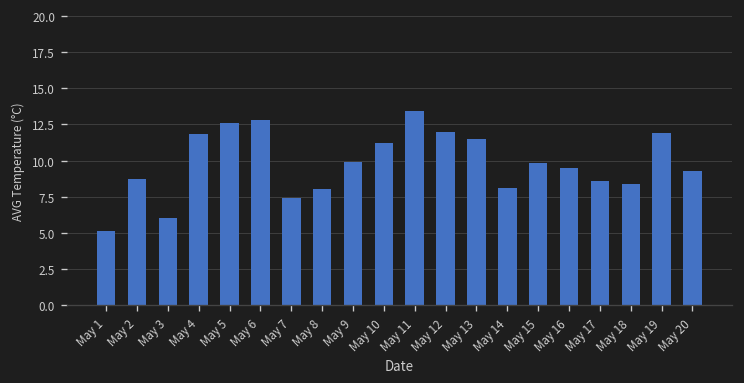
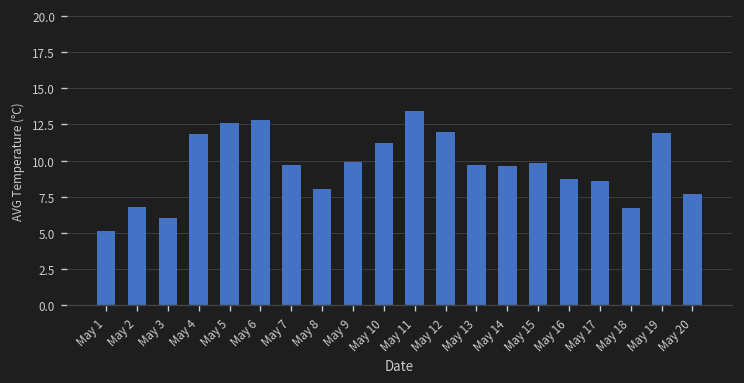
May 2: 8.7 -> 6.8
May 7: 7.4 -> 9.7
May 13: 11.5 -> 9.7
May 14: 8.1 -> 9.6
May 16: 9.5 -> 8.7
May 18: 8.4 -> 6.7
May 20: 9.3 -> 7.7
